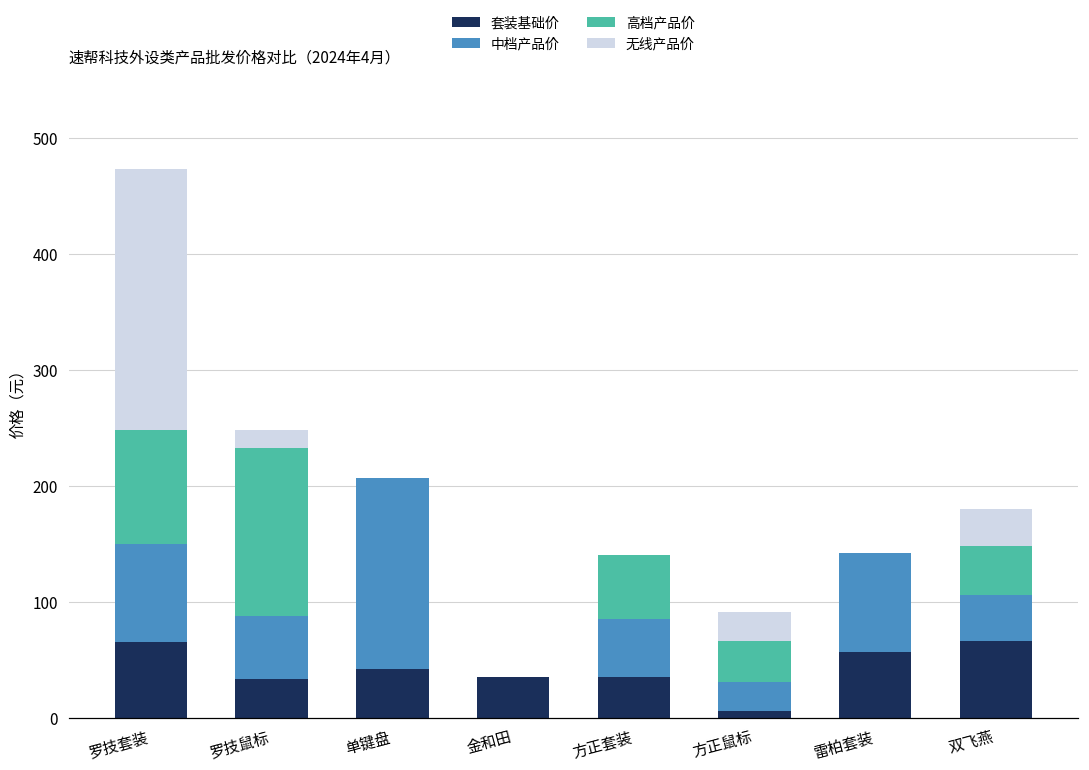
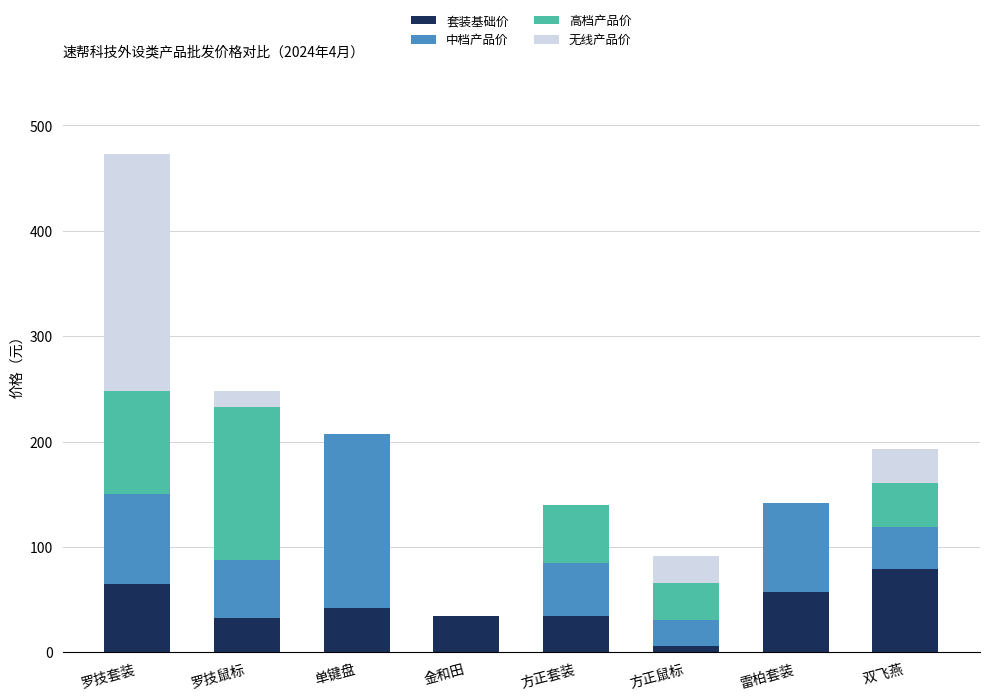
套装基础价, 双飞燕: 66 -> 79
